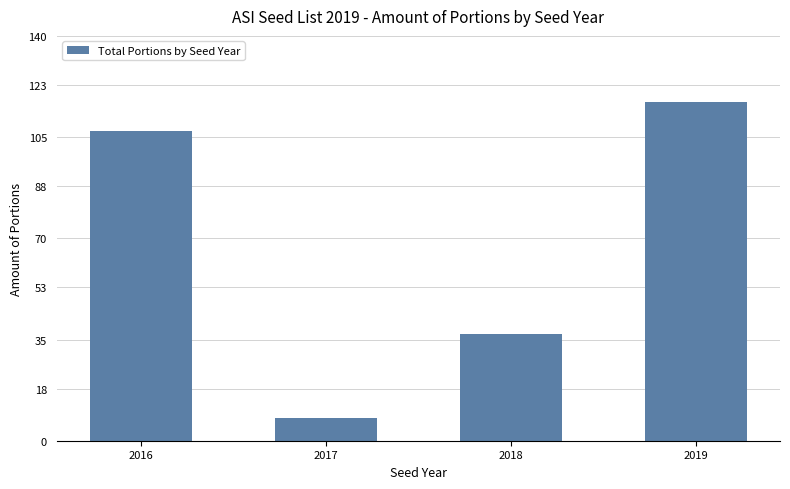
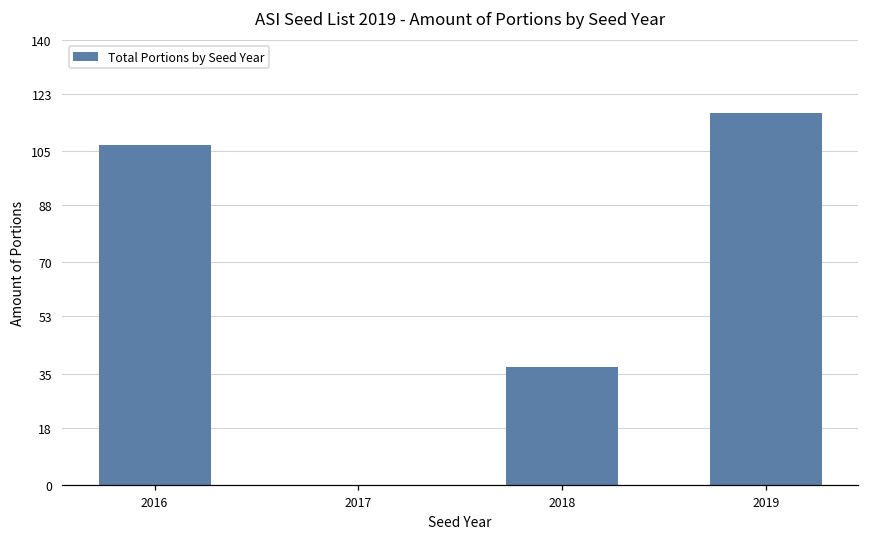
2017: 8 -> 0
